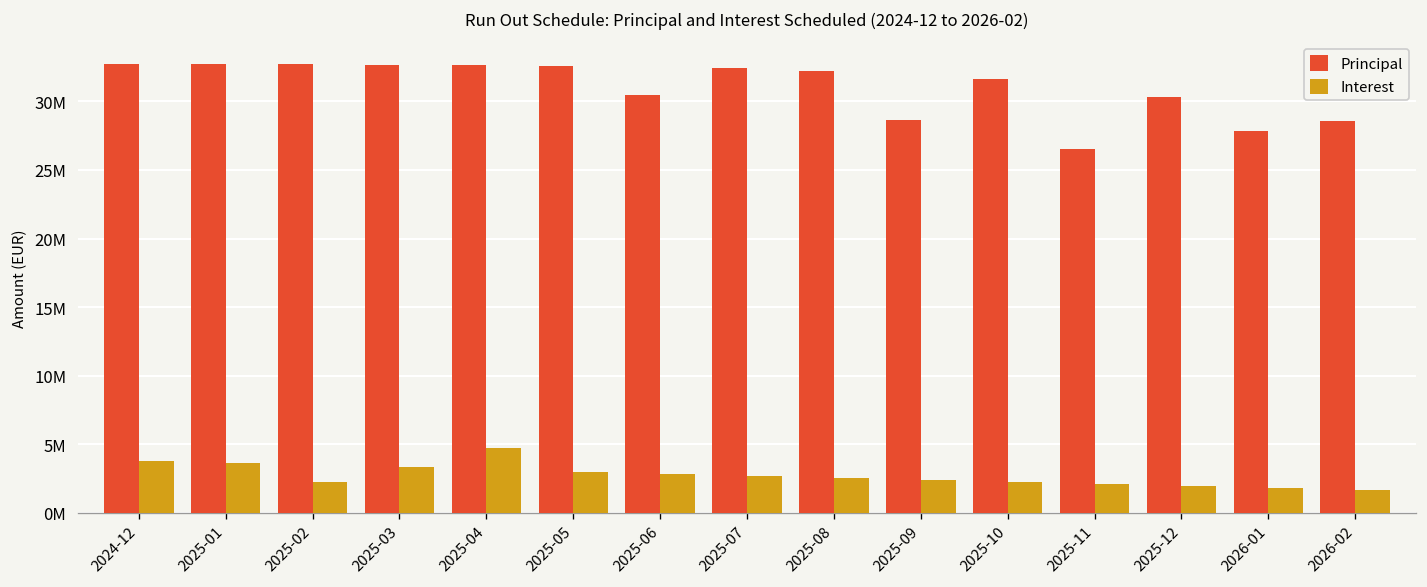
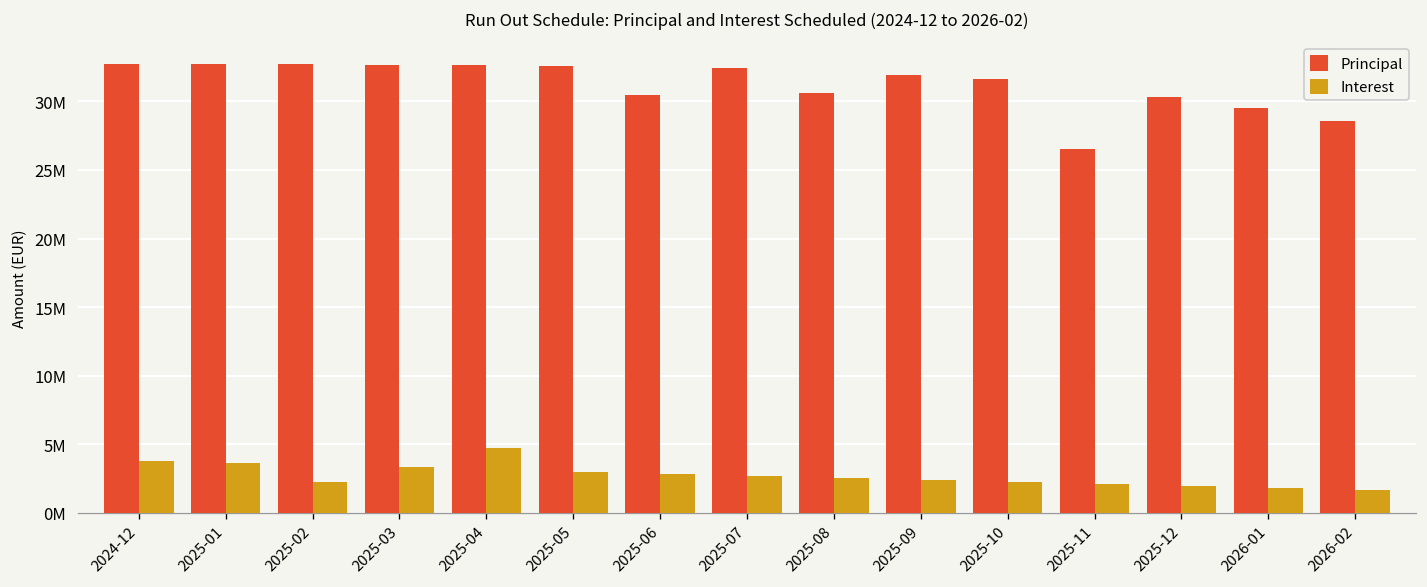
Principal, 2025-08: 32200000 -> 30600000
Principal, 2025-09: 28600000 -> 31900000
Principal, 2026-01: 27800000 -> 29500000
